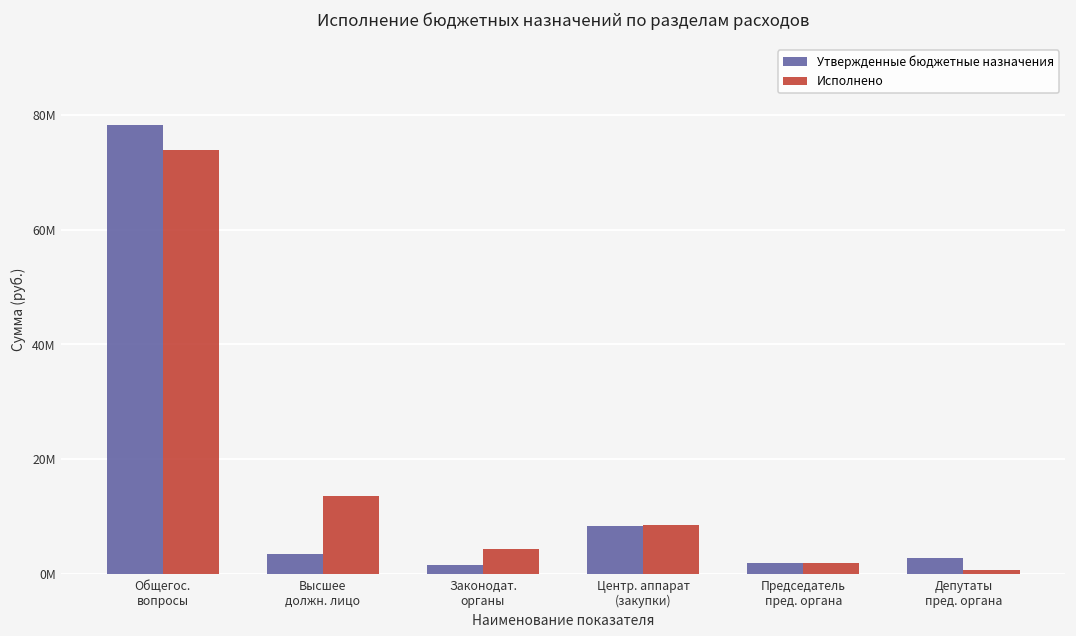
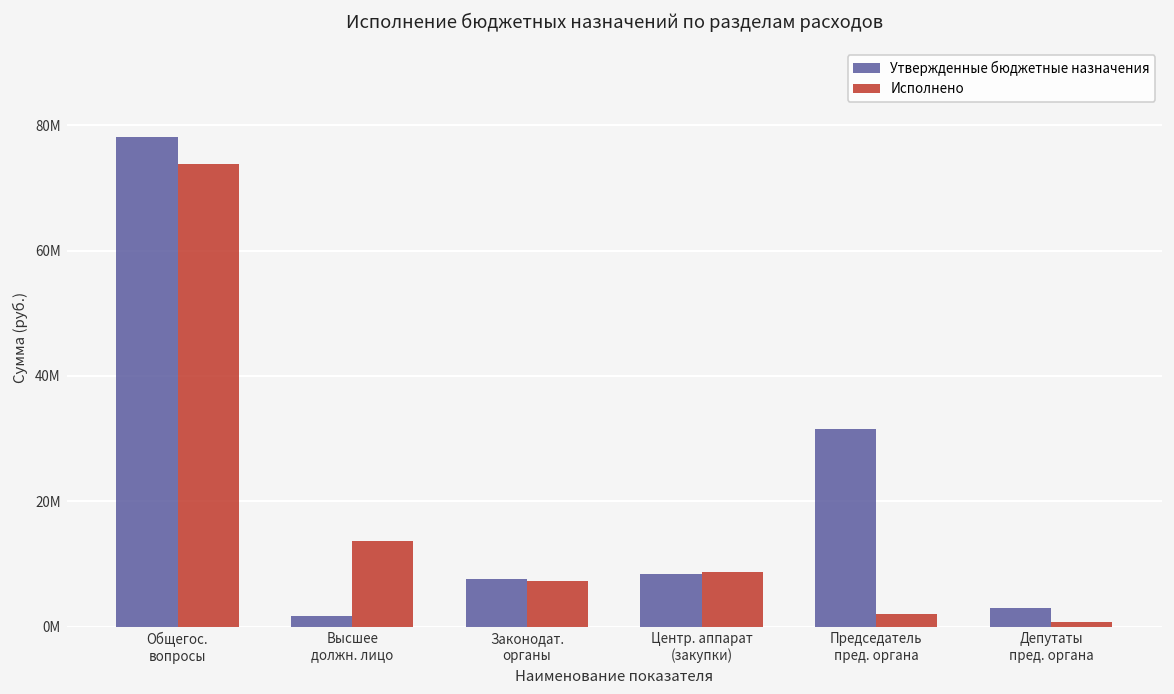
Утвержденные бюджетные назначения, Высшее должн. лицо: 4000000 -> 2000000
Утвержденные бюджетные назначения, Законодат. органы: 2000000 -> 8000000
Исполнено, Законодат. органы: 4000000 -> 7000000
Утвержденные бюджетные назначения, Председатель пред. органа: 2000000 -> 31000000
